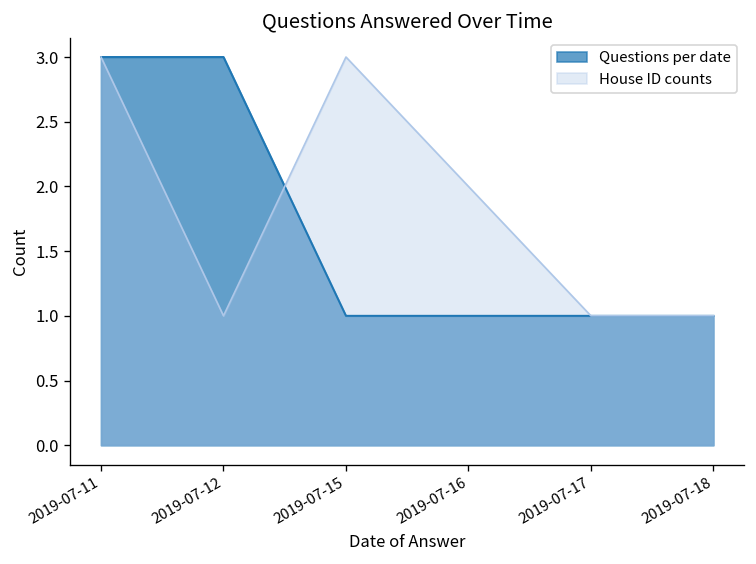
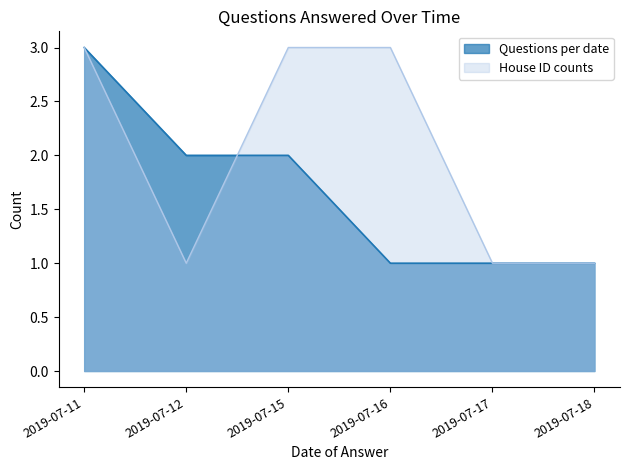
Questions per date, 2019-07-12: 3 -> 2
Questions per date, 2019-07-15: 1 -> 2
House ID counts, 2019-07-16: 2 -> 3
